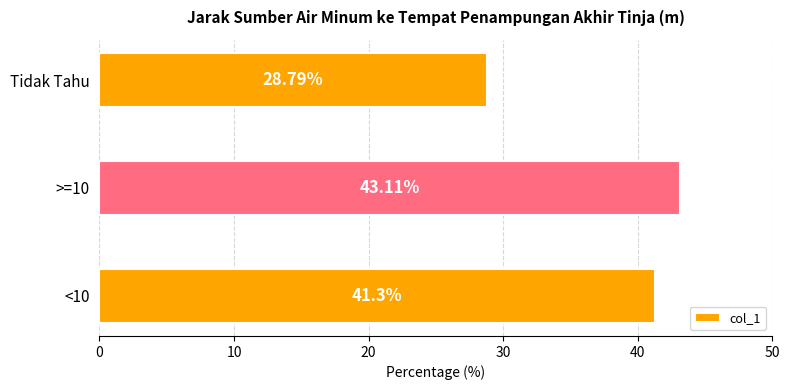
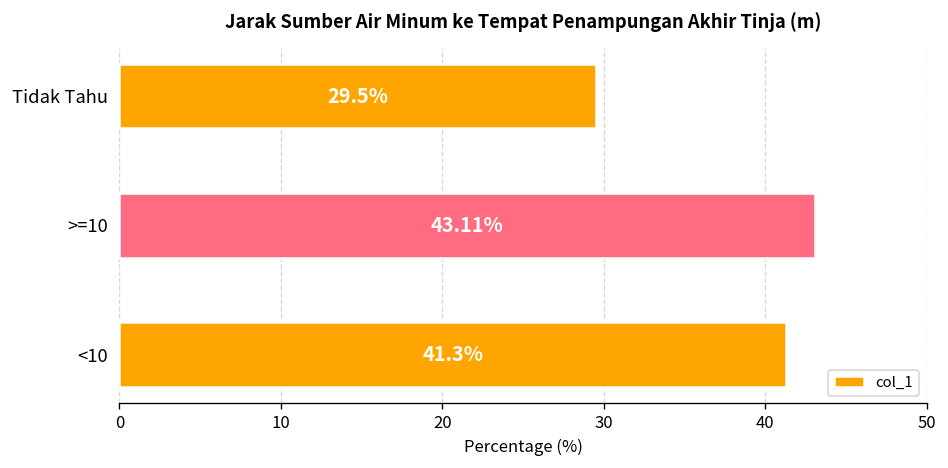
Tidak Tahu: 28.79% -> 29.5%
